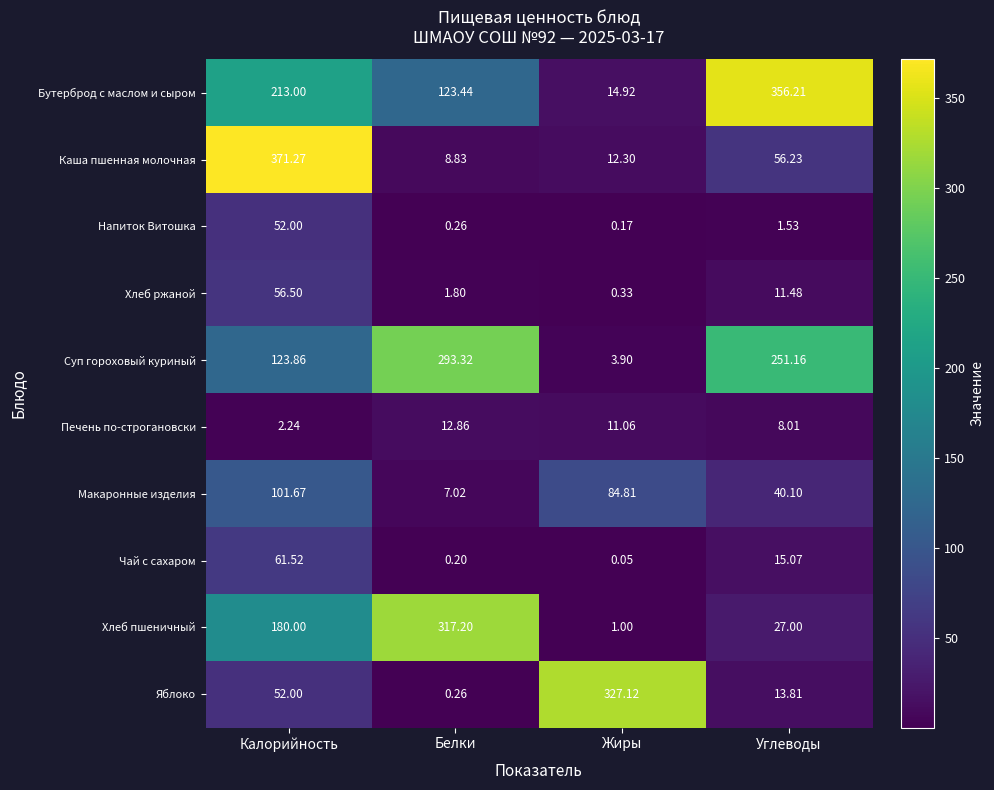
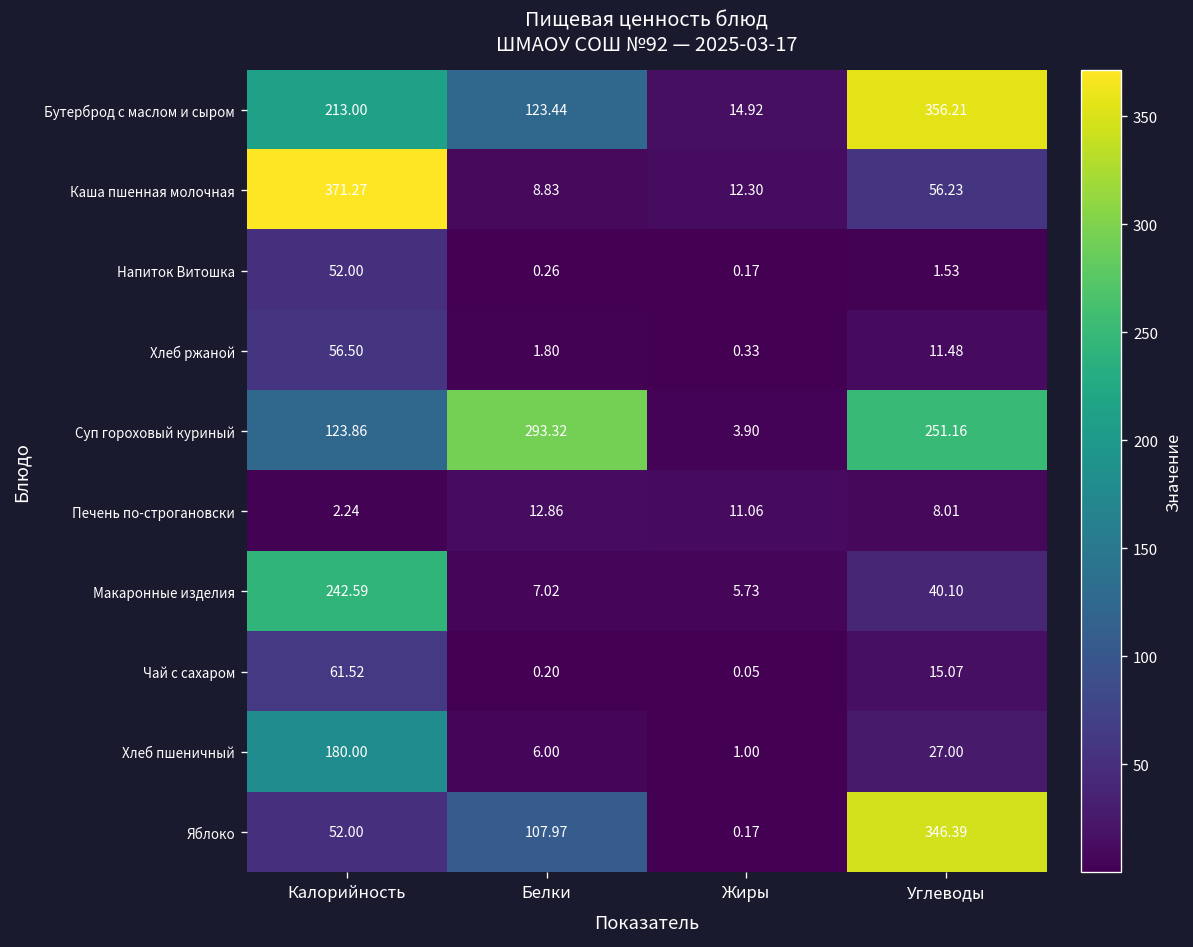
Макаронные изделия, Калорийность: 101.67 -> 242.59
Макаронные изделия, Жиры: 84.81 -> 5.73
Хлеб пшеничный, Белки: 317.20 -> 6.00
Яблоко, Белки: 0.26 -> 107.97
Яблоко, Жиры: 327.12 -> 0.17
Яблоко, Углеводы: 13.81 -> 346.39
